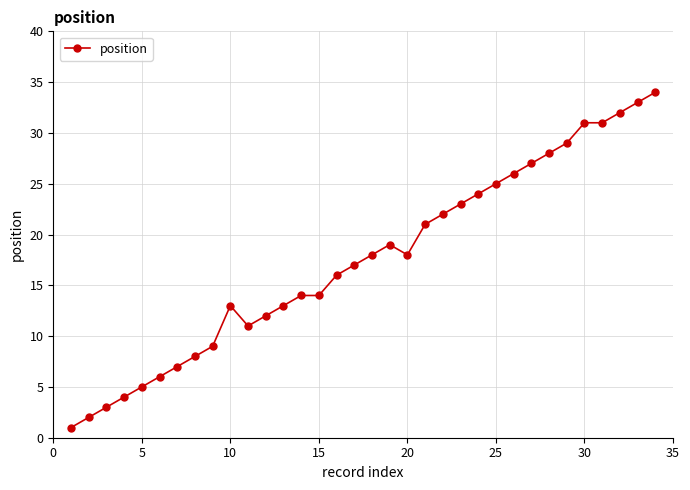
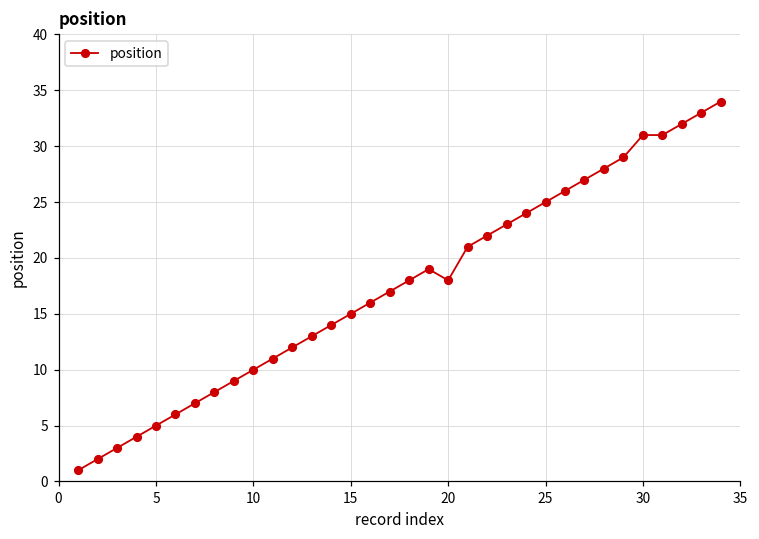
10: 13 -> 10
15: 14 -> 15
